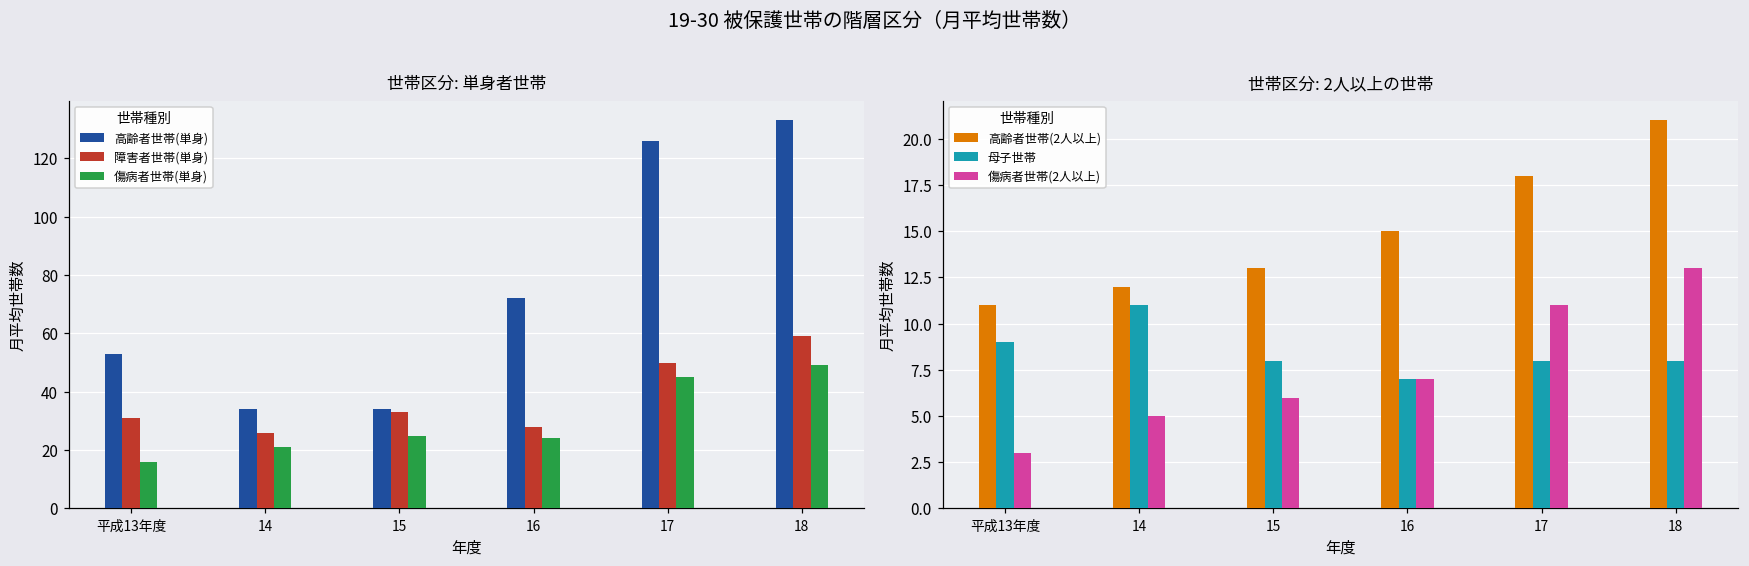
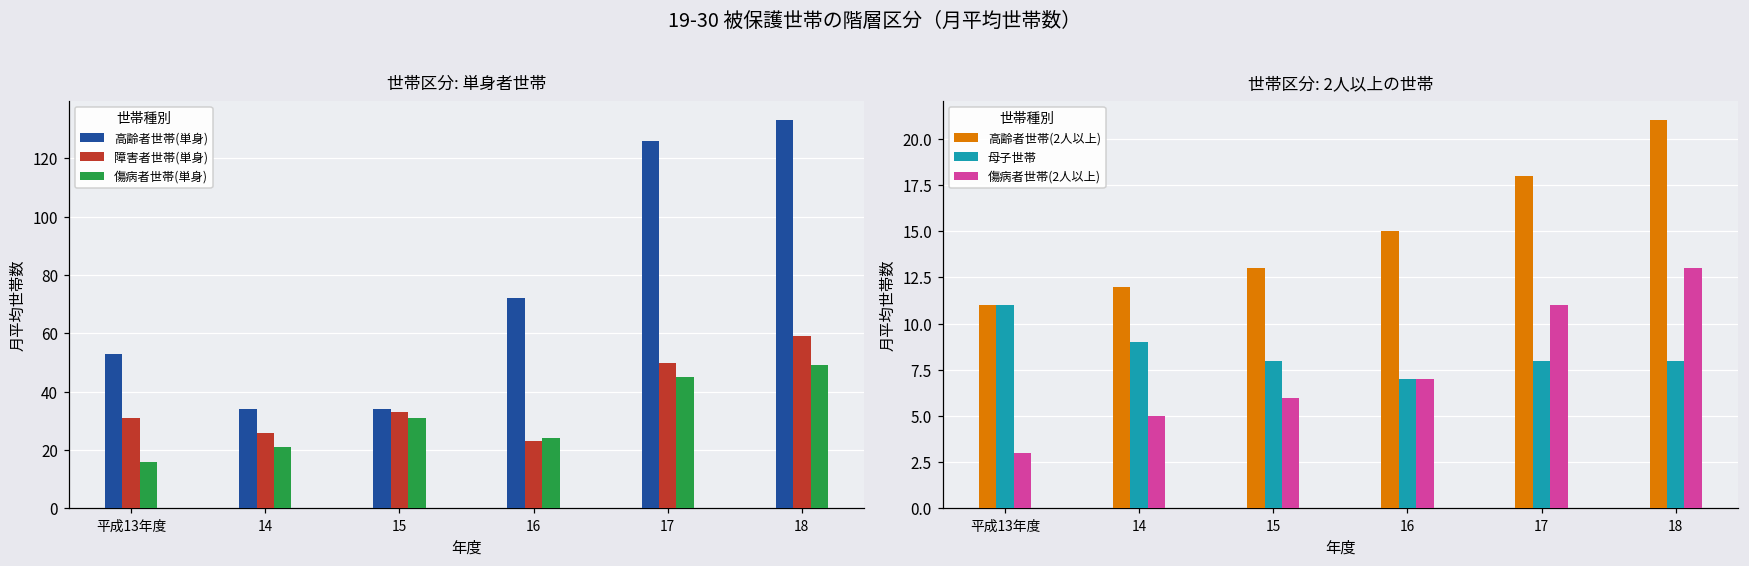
世帯区分: 単身者世帯, 傷病者世帯(単身), 15: 25 -> 31
世帯区分: 単身者世帯, 障害者世帯(単身), 16: 28 -> 23
世帯区分: 2人以上の世帯, 母子世帯, 平成13年度: 9 -> 11
世帯区分: 2人以上の世帯, 母子世帯, 14: 11 -> 9
